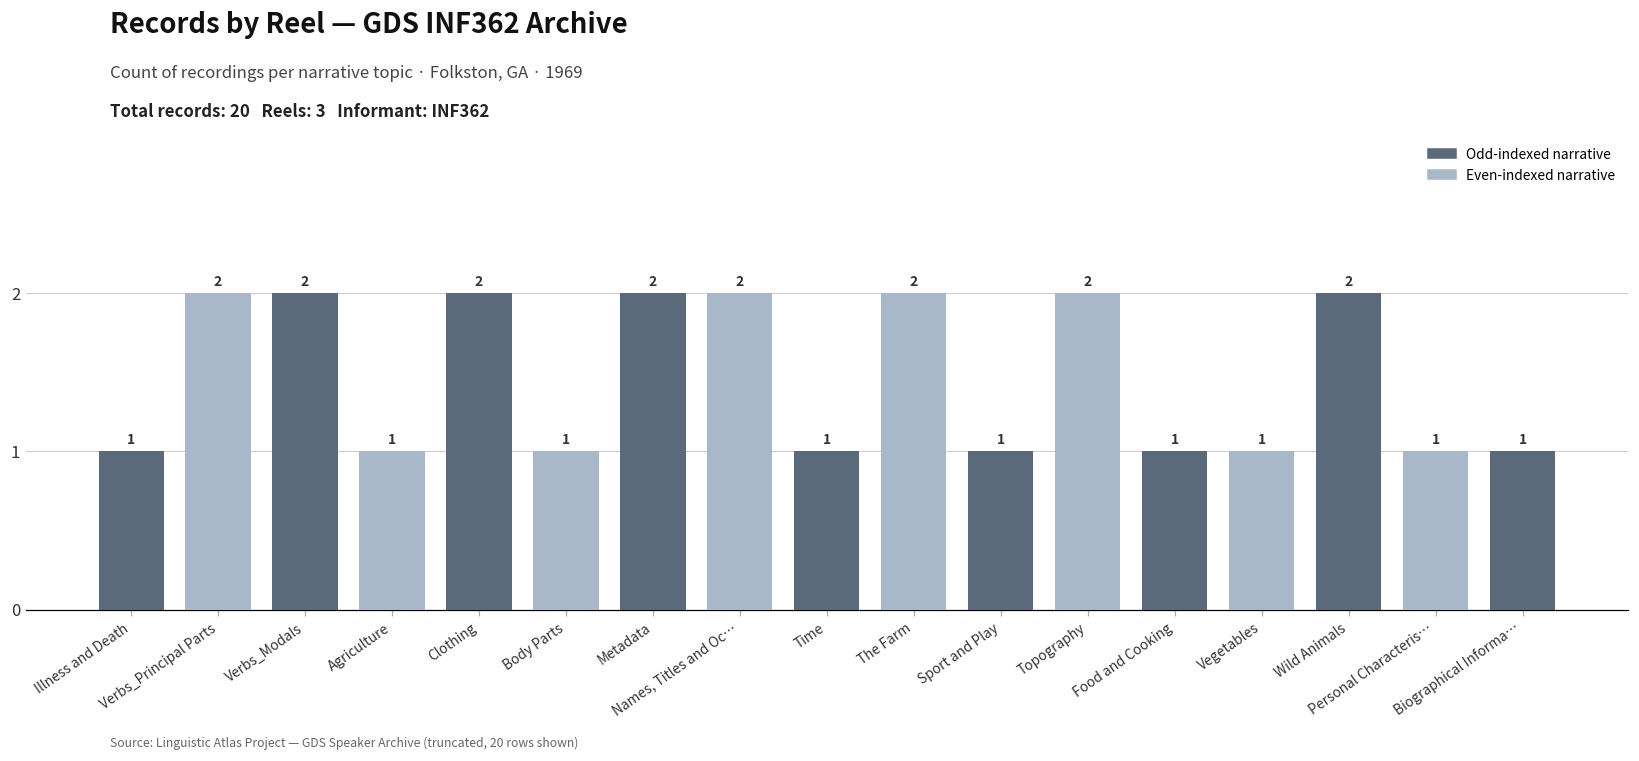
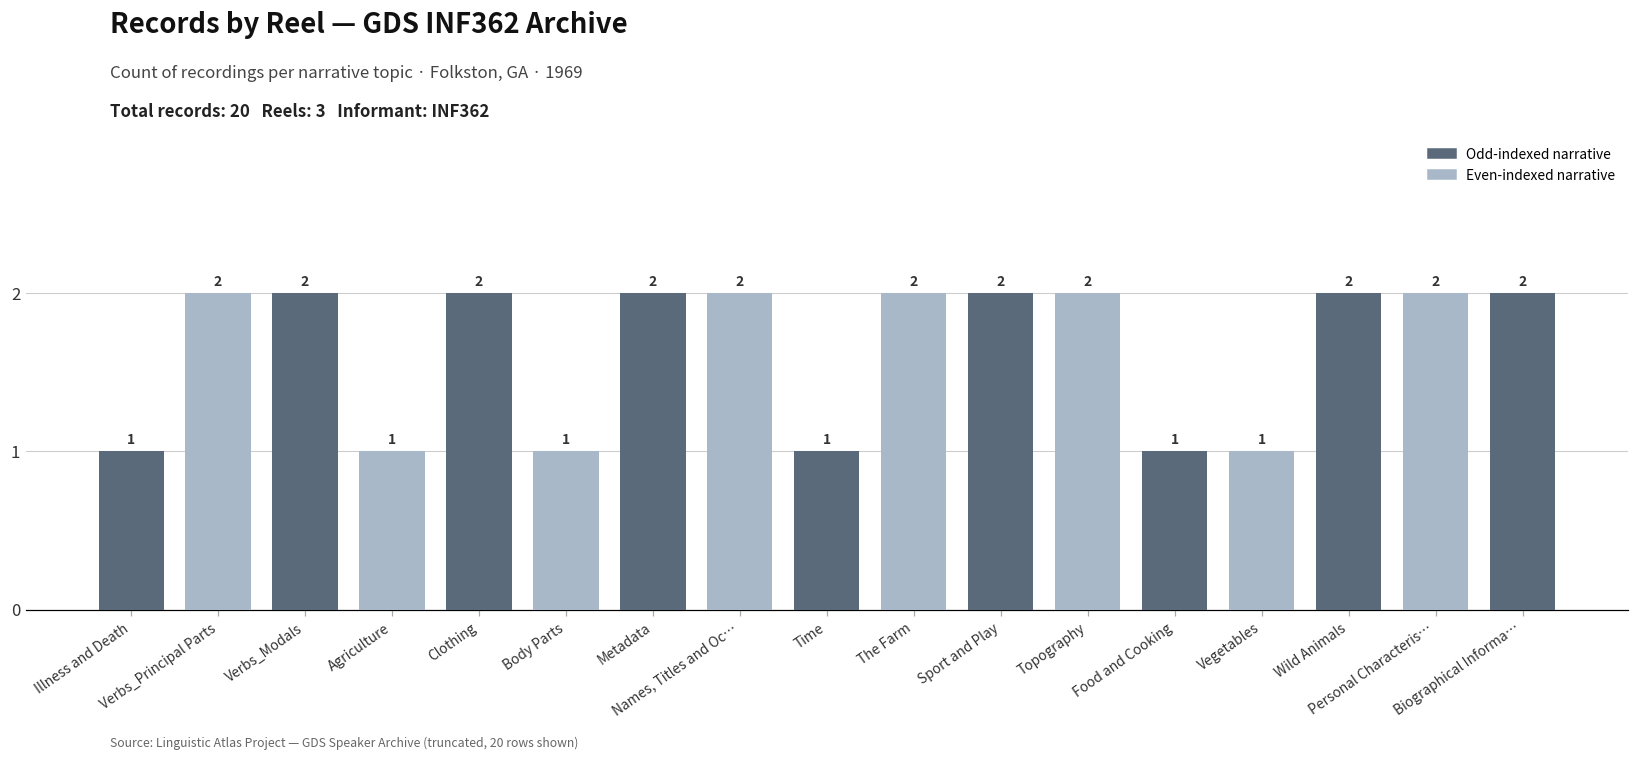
Sport and Play: 1 -> 2
Personal Characteris…: 1 -> 2
Biographical Informa…: 1 -> 2
